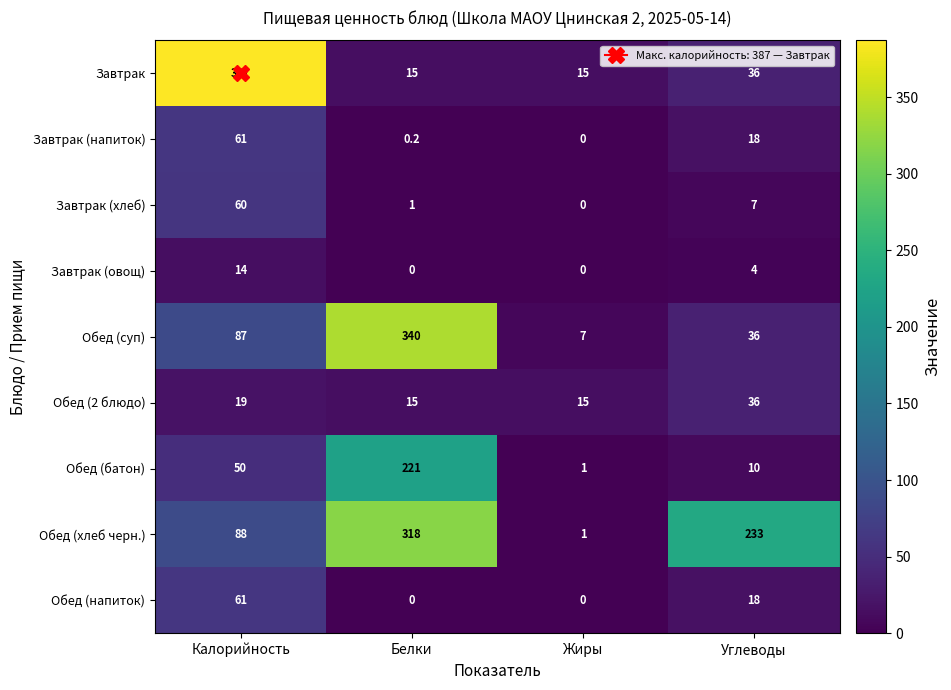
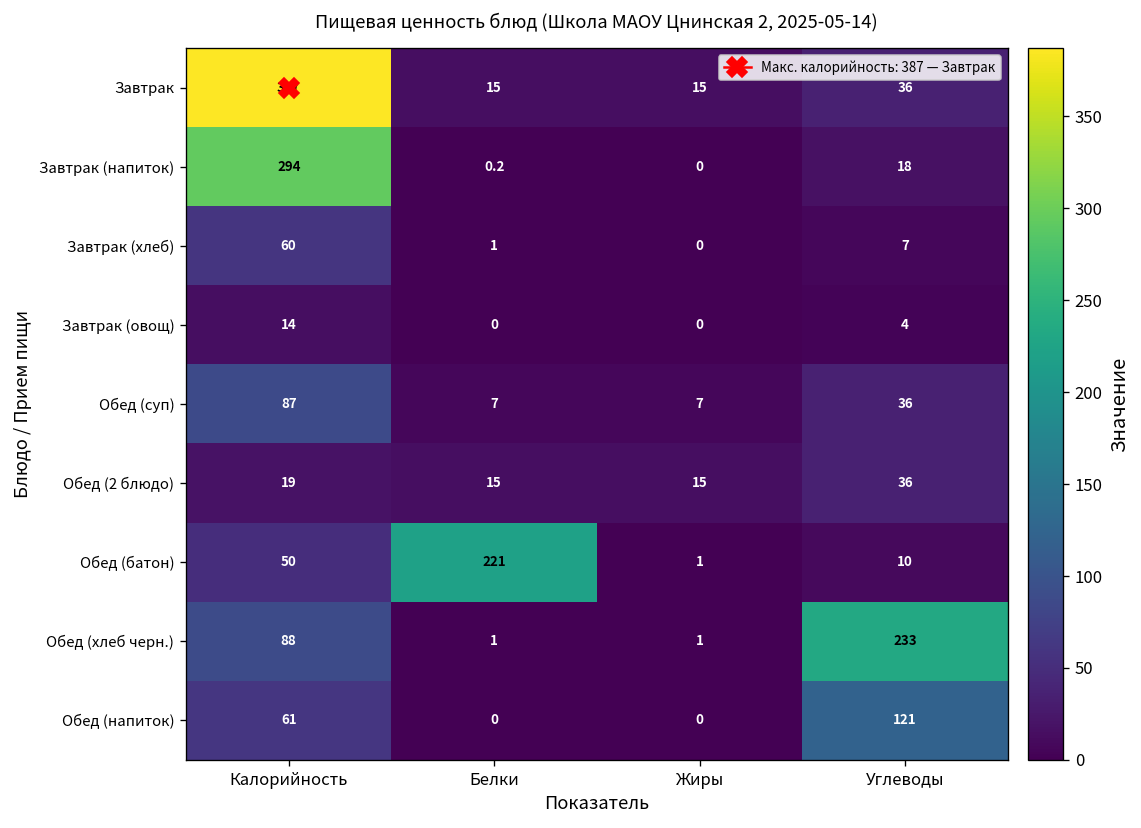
Завтрак (напиток), Калорийность: 61 -> 294
Обед (суп), Белки: 340 -> 7
Обед (хлеб черн.), Белки: 318 -> 1
Обед (напиток), Углеводы: 18 -> 121
